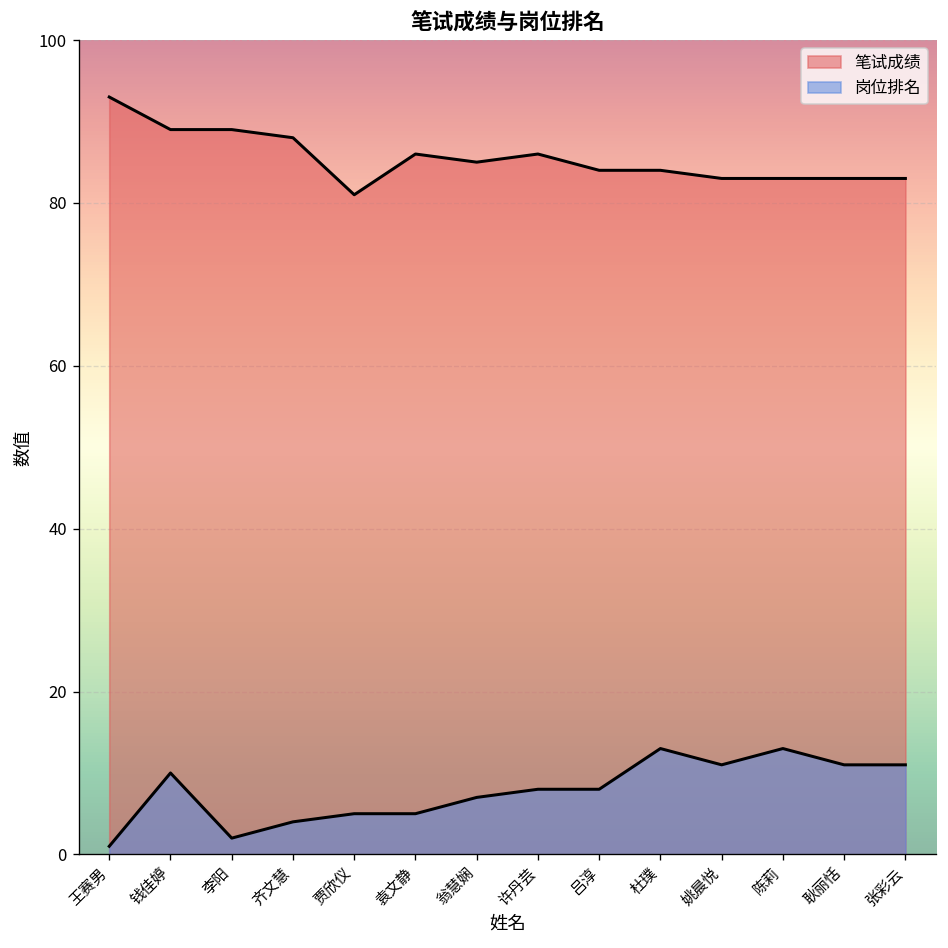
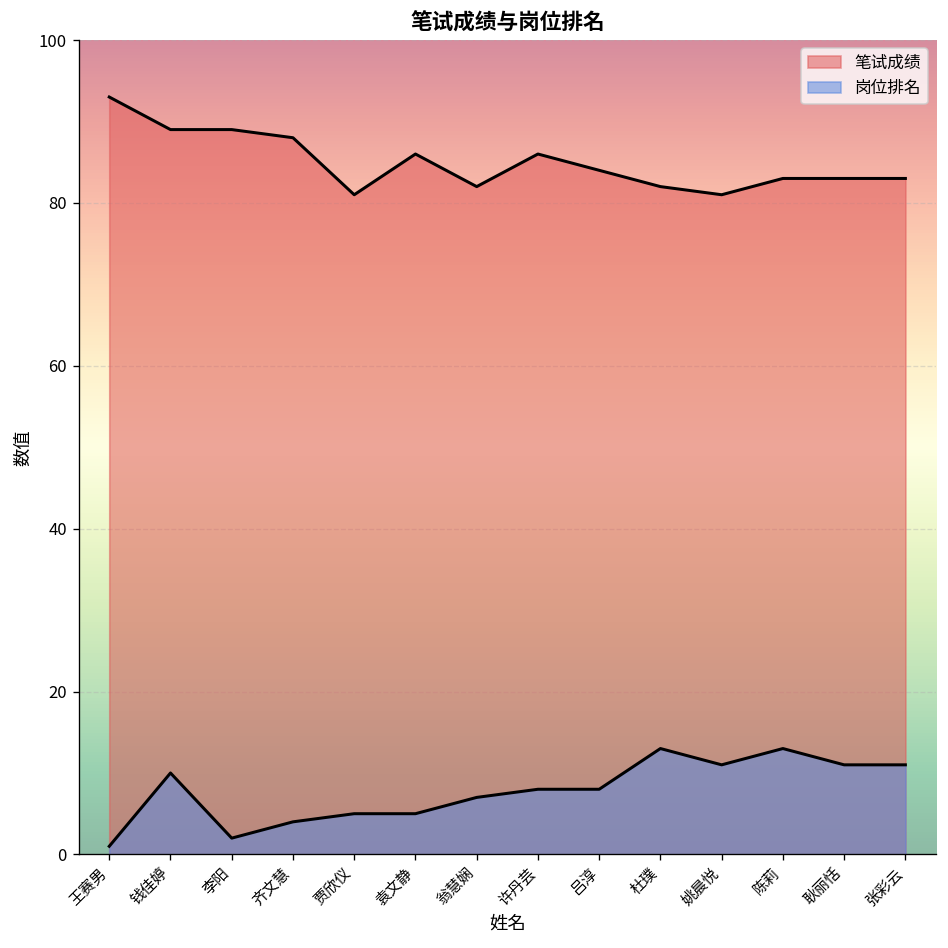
笔试成绩, 翁慧娴: 85 -> 82
笔试成绩, 杜璞: 84 -> 82
笔试成绩, 姚晨悦: 83 -> 81
